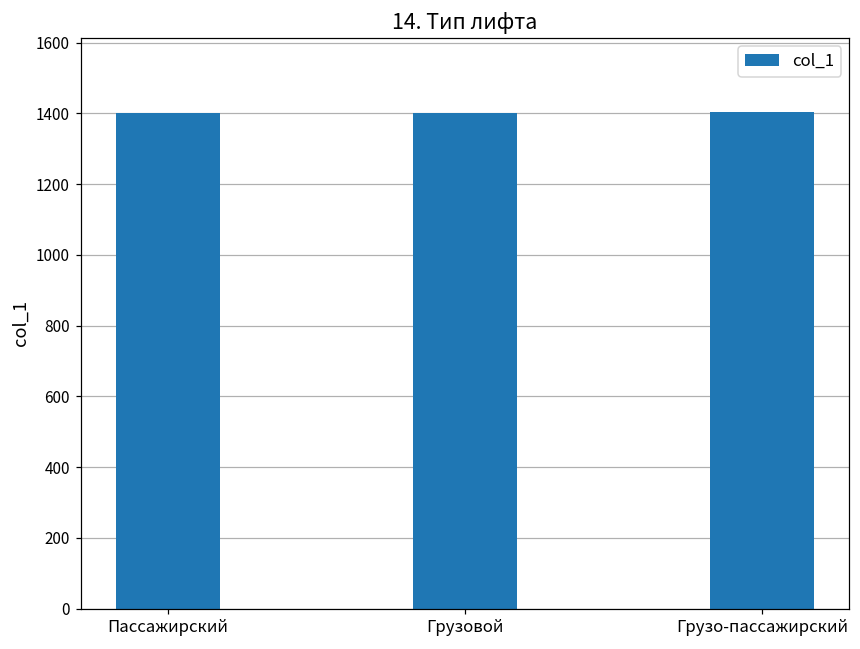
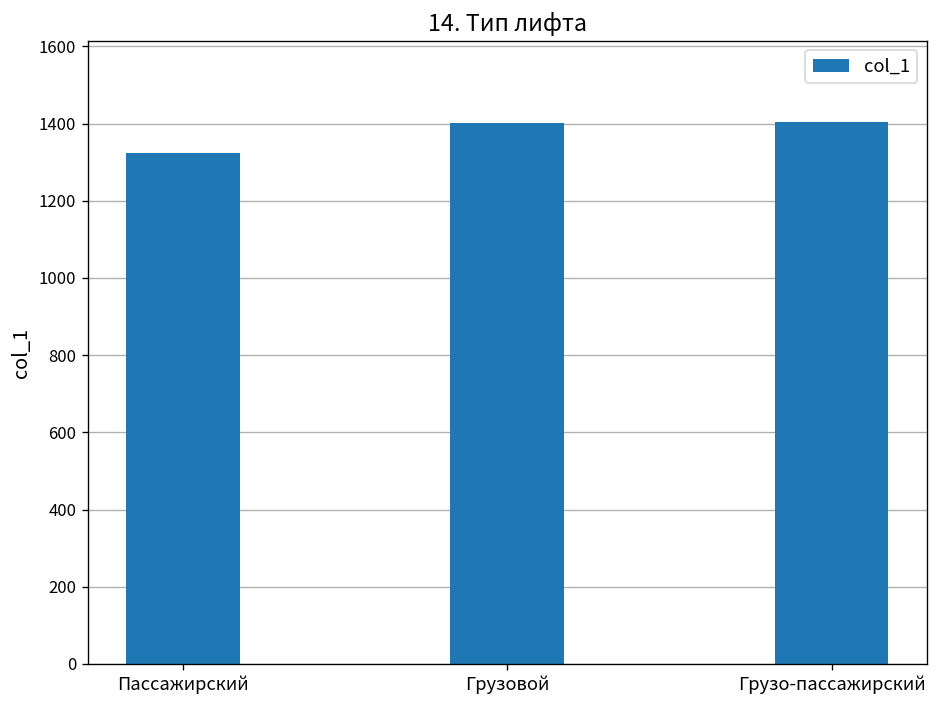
Пассажирский: 1400 -> 1320
